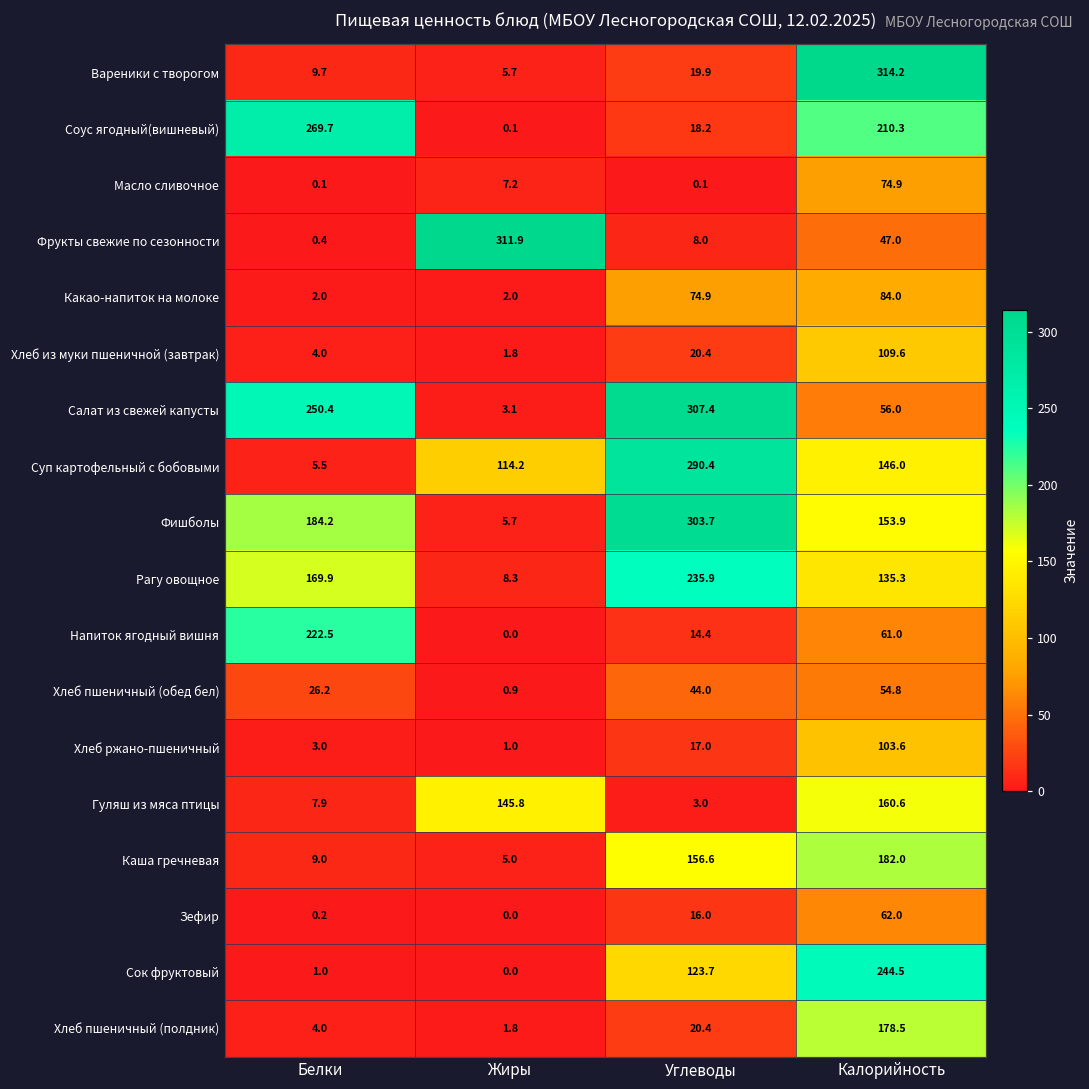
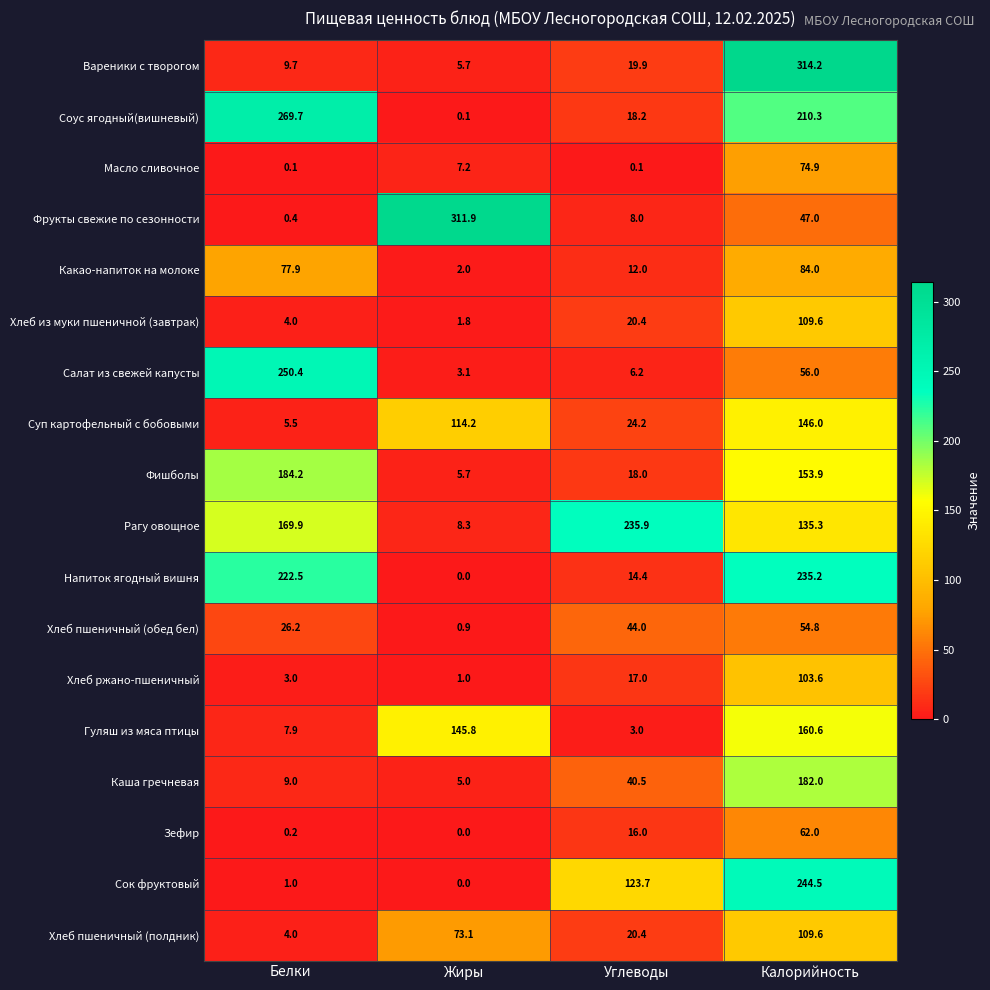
Какао-напиток на молоке, Белки: 2.0 -> 77.9
Какао-напиток на молоке, Углеводы: 74.9 -> 12.0
Салат из свежей капусты, Углеводы: 307.4 -> 6.2
Суп картофельный с бобовыми, Углеводы: 290.4 -> 24.2
Фишболы, Углеводы: 303.7 -> 18.0
Напиток ягодный вишня, Калорийность: 61.0 -> 235.2
Каша гречневая, Углеводы: 156.6 -> 40.5
Хлеб пшеничный (полдник), Жиры: 1.8 -> 73.1
Хлеб пшеничный (полдник), Калорийность: 178.5 -> 109.6
